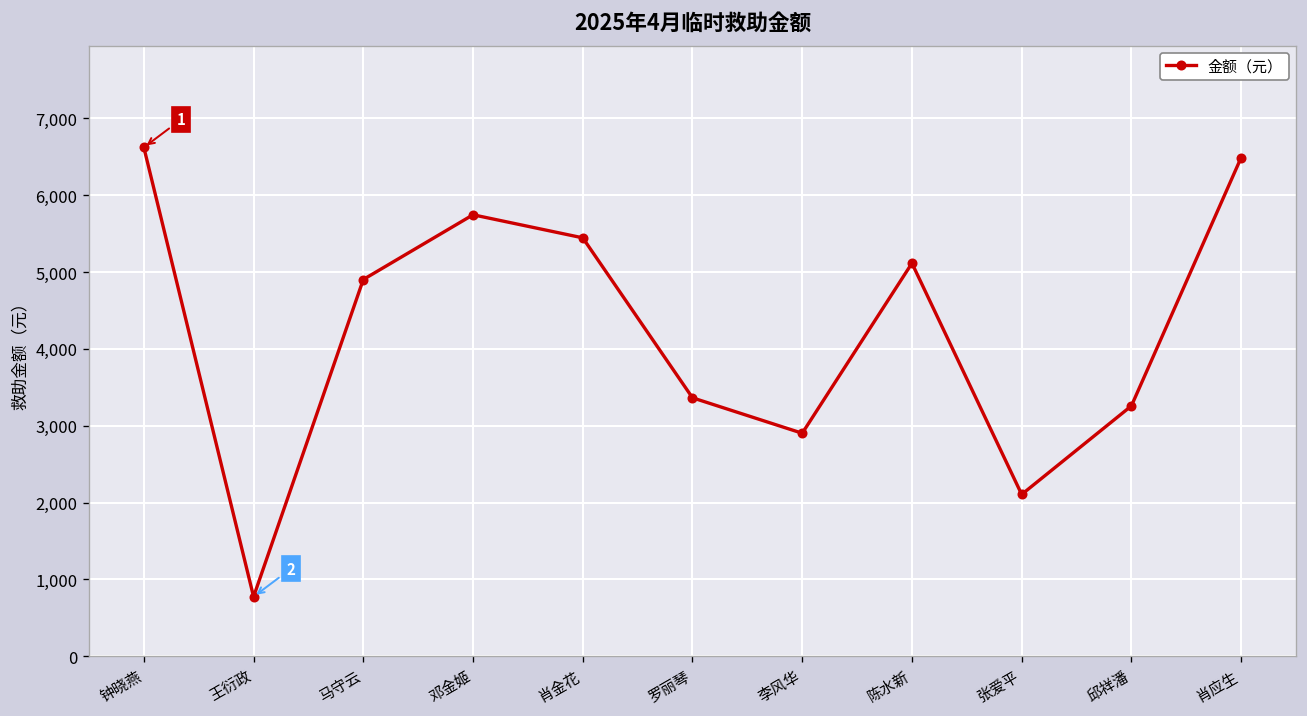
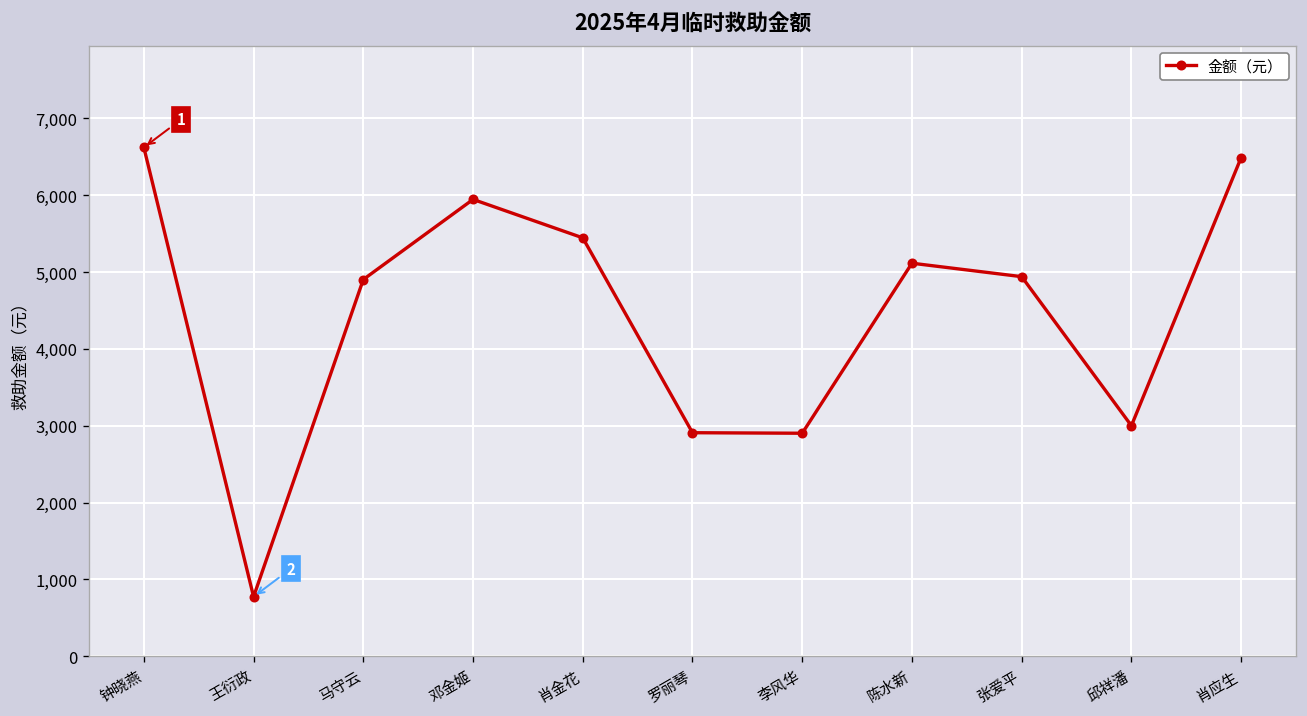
邓金姬: 5,700 -> 5,900
罗丽琴: 3,400 -> 2,900
张爱平: 2,100 -> 4,900
邱祥潘: 3,300 -> 3,000
